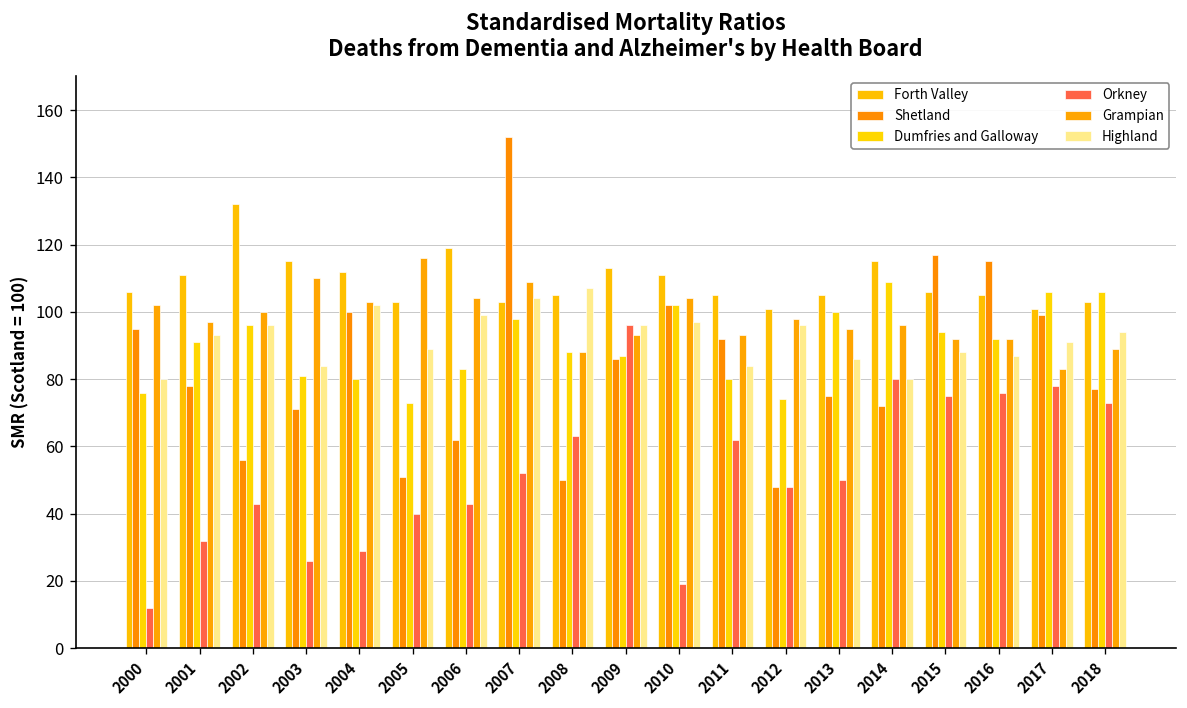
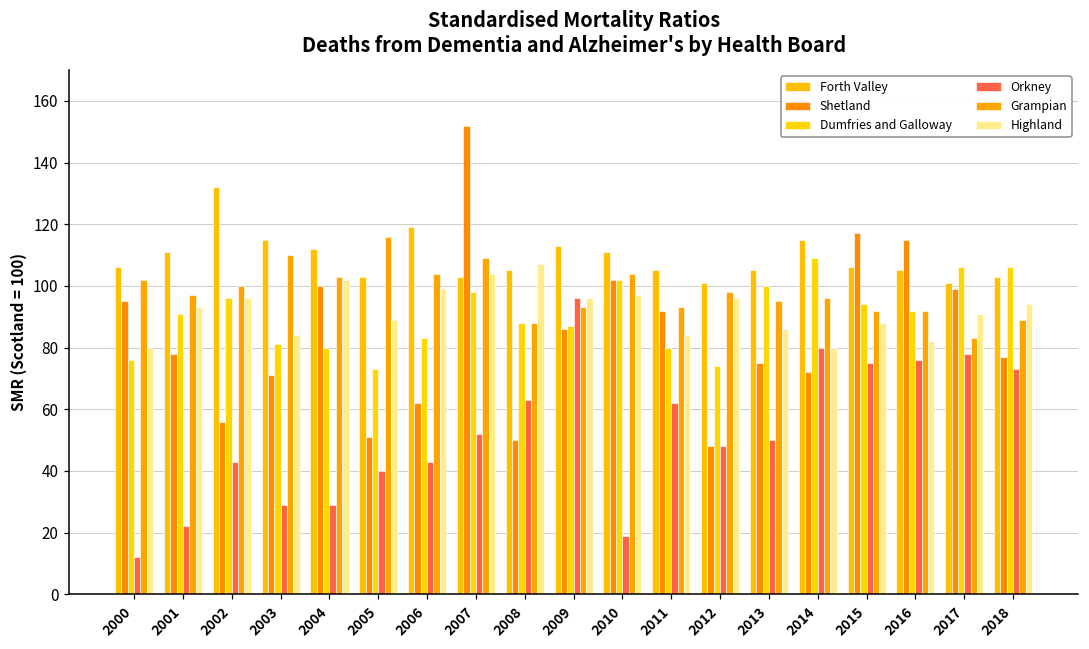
Orkney, 2001: 32 -> 22
Orkney, 2003: 26 -> 29
Highland, 2016: 87 -> 82
